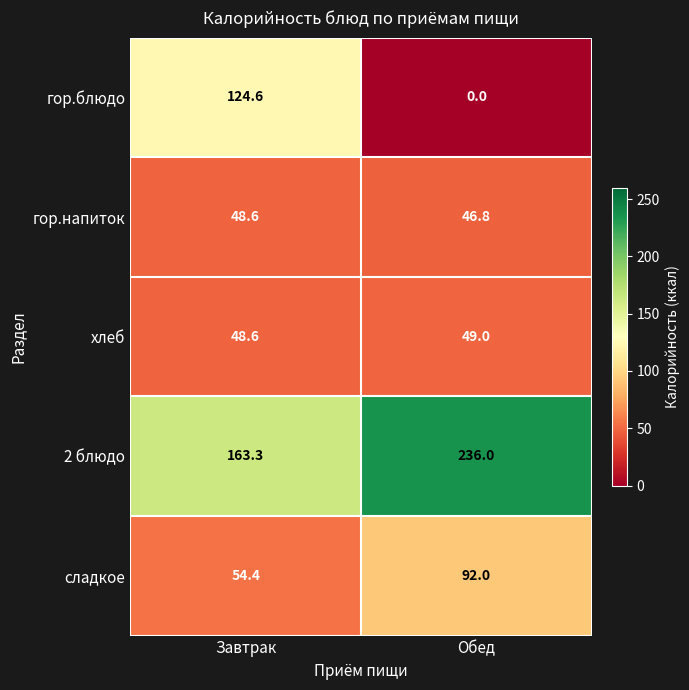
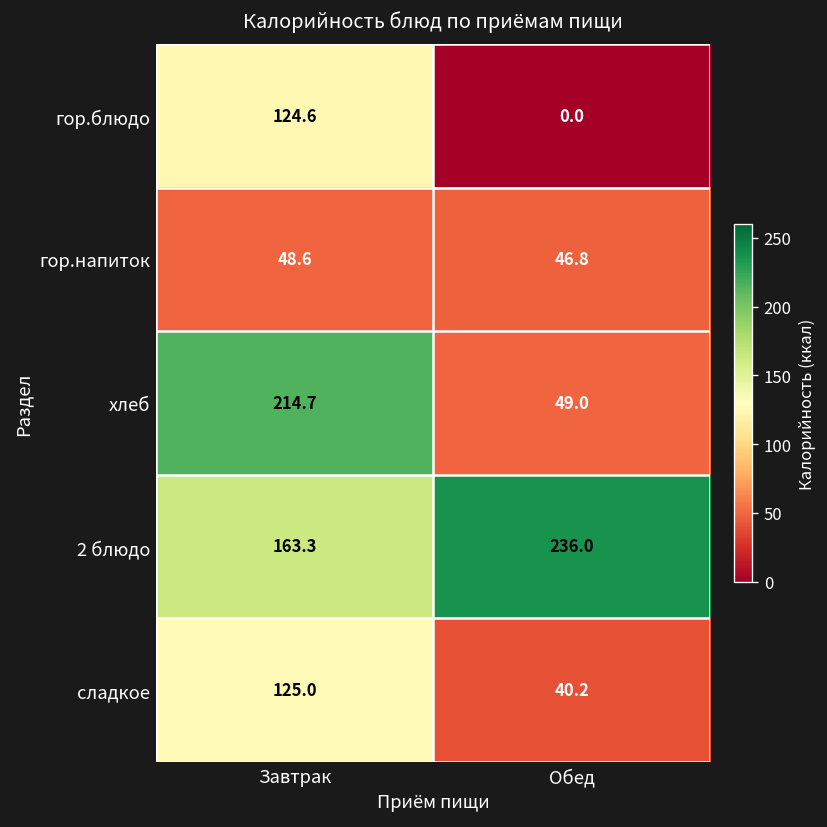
хлеб, Завтрак: 48.6 -> 214.7
сладкое, Завтрак: 54.4 -> 125.0
сладкое, Обед: 92.0 -> 40.2
